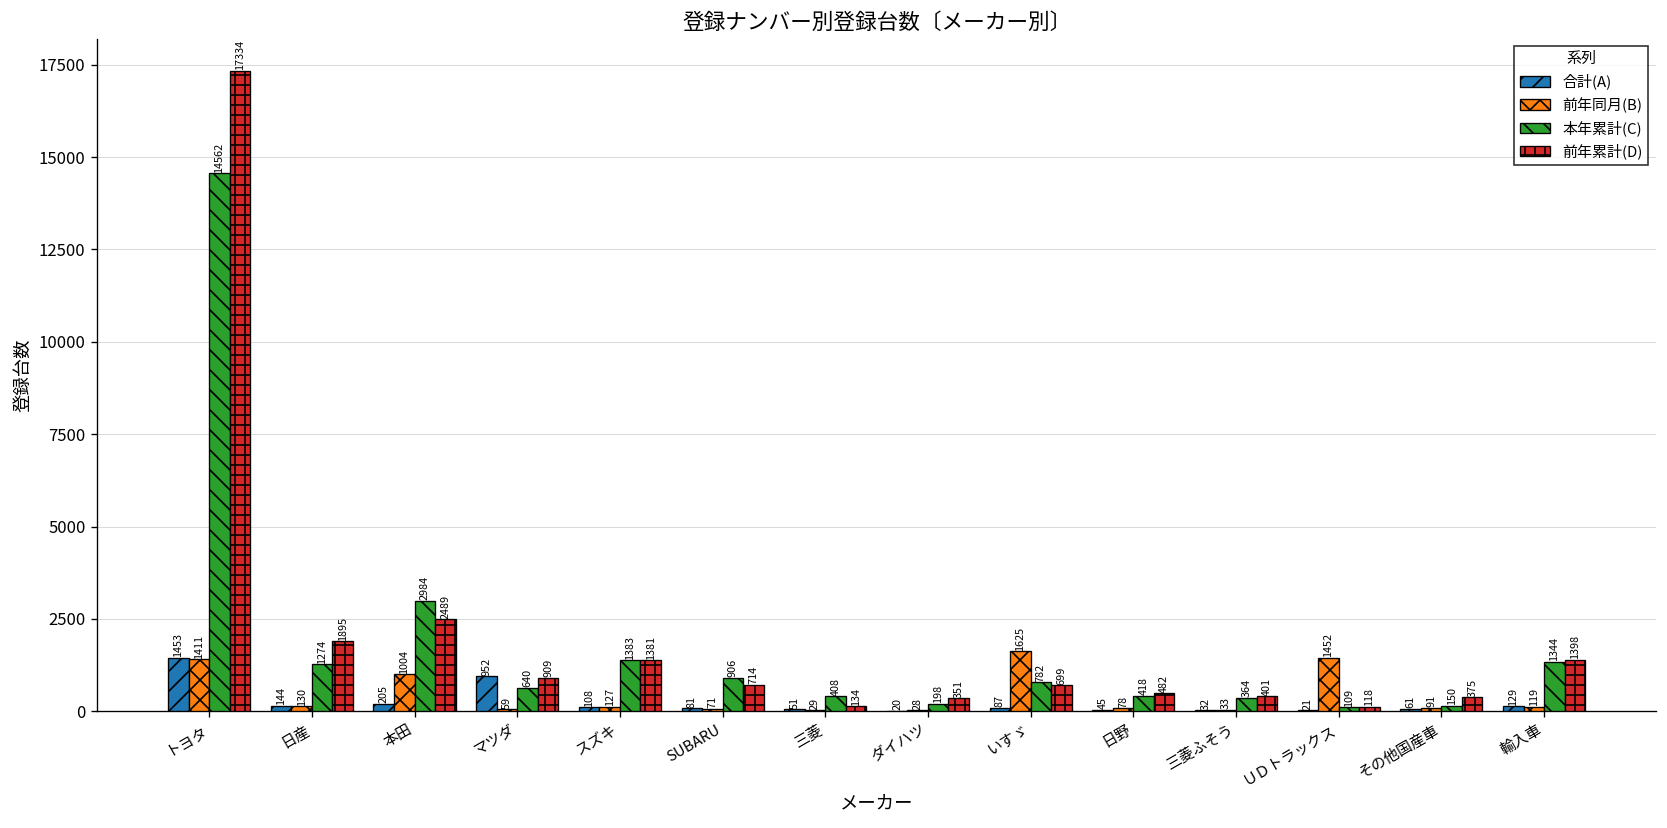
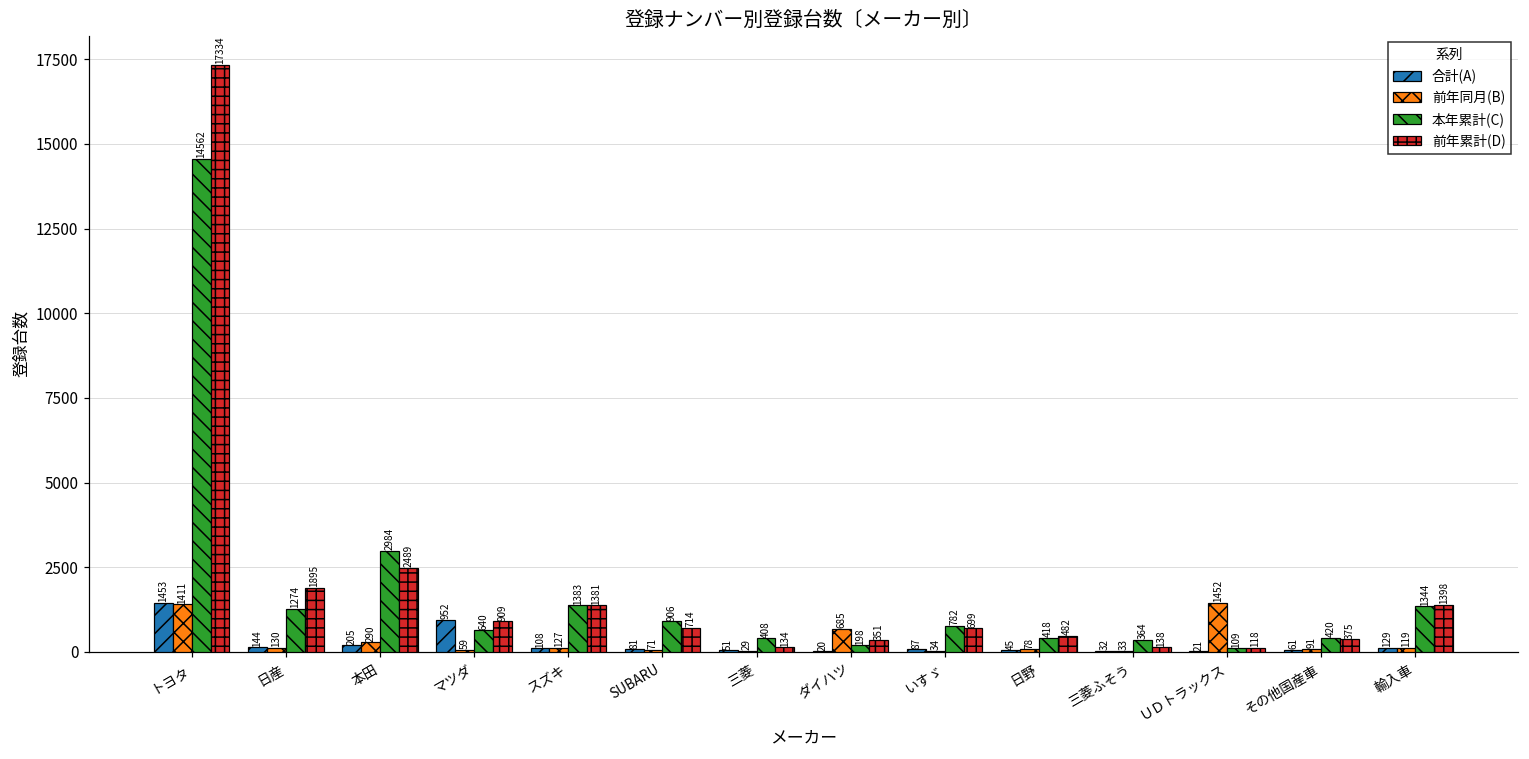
前年同月(B), 本田: 1004 -> 290
前年同月(B), ダイハツ: 28 -> 685
前年同月(B), いすゞ: 1625 -> 34
前年累計(D), 三菱ふそう: 401 -> 138
本年累計(C), その他国産車: 150 -> 420
